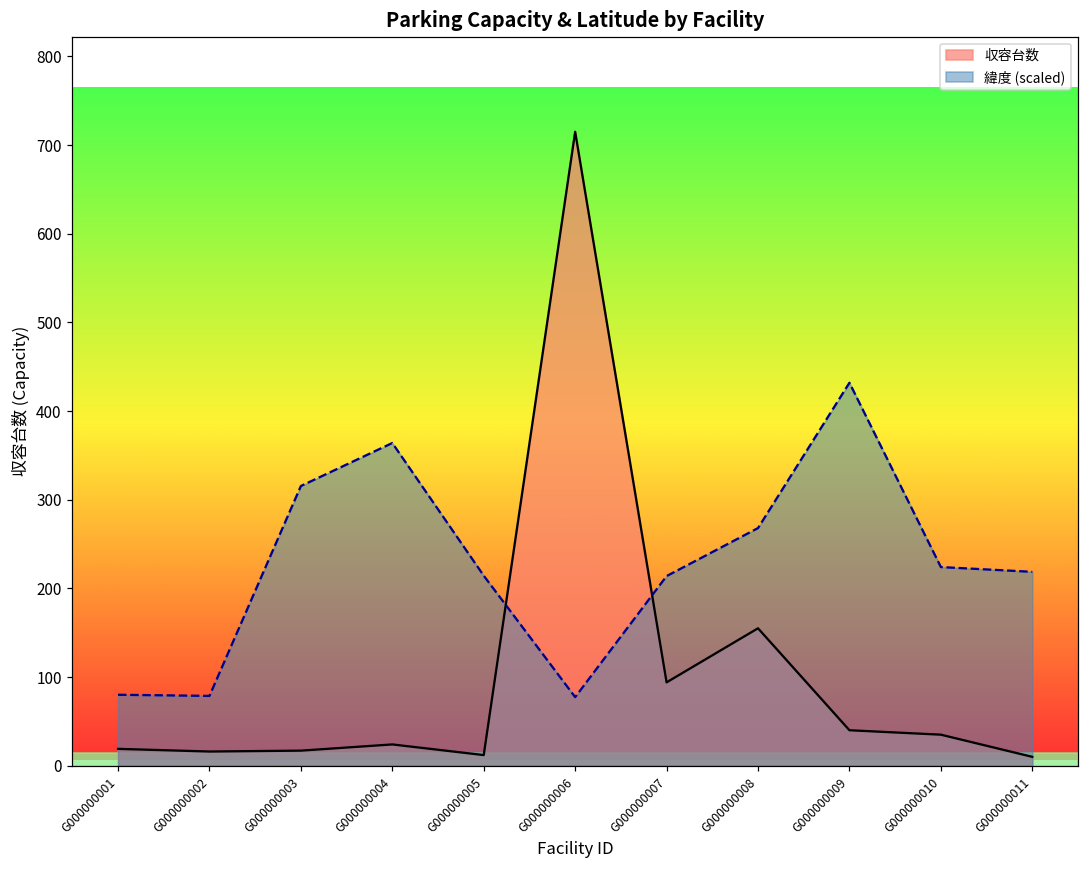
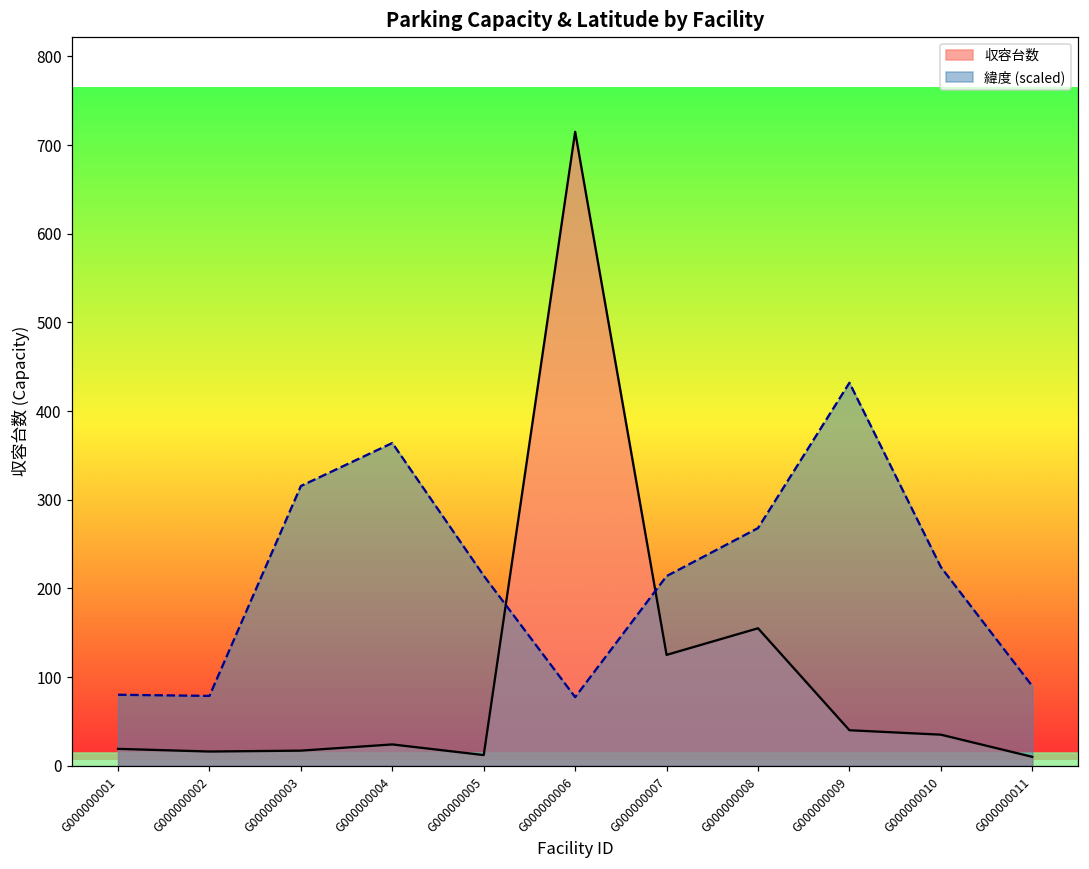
収容台数, G000000007: 90 -> 130
緯度 (scaled), G000000011: 220 -> 90
